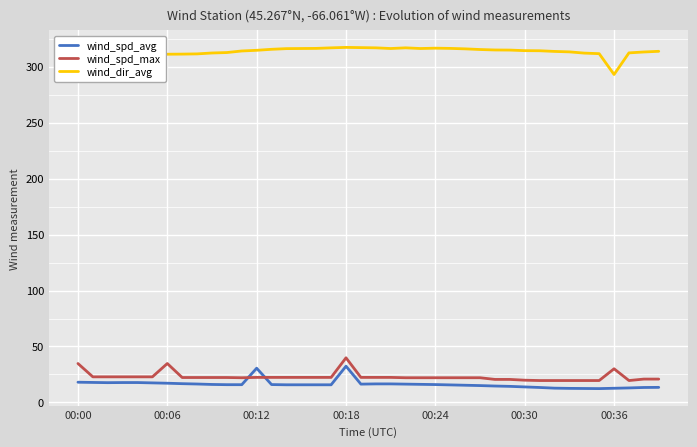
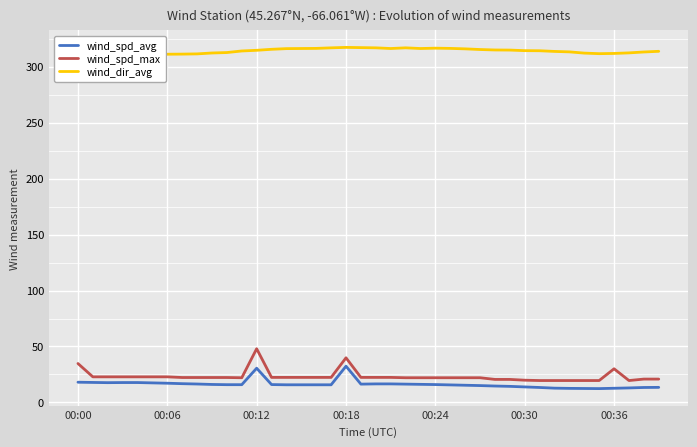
wind_spd_max, 00:06: 35 -> 23
wind_spd_max, 00:12: 22 -> 48
wind_dir_avg, 00:36: 293 -> 312
